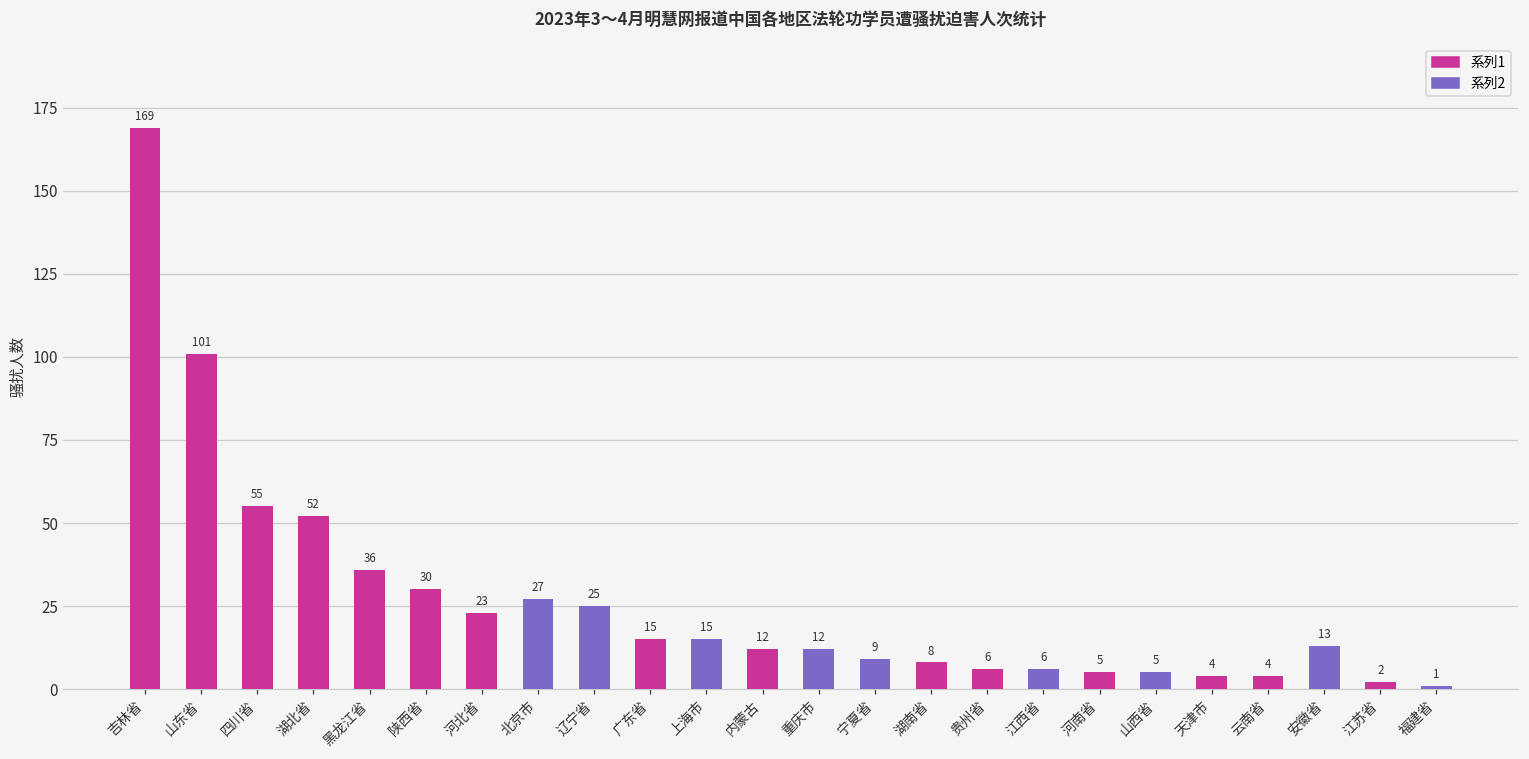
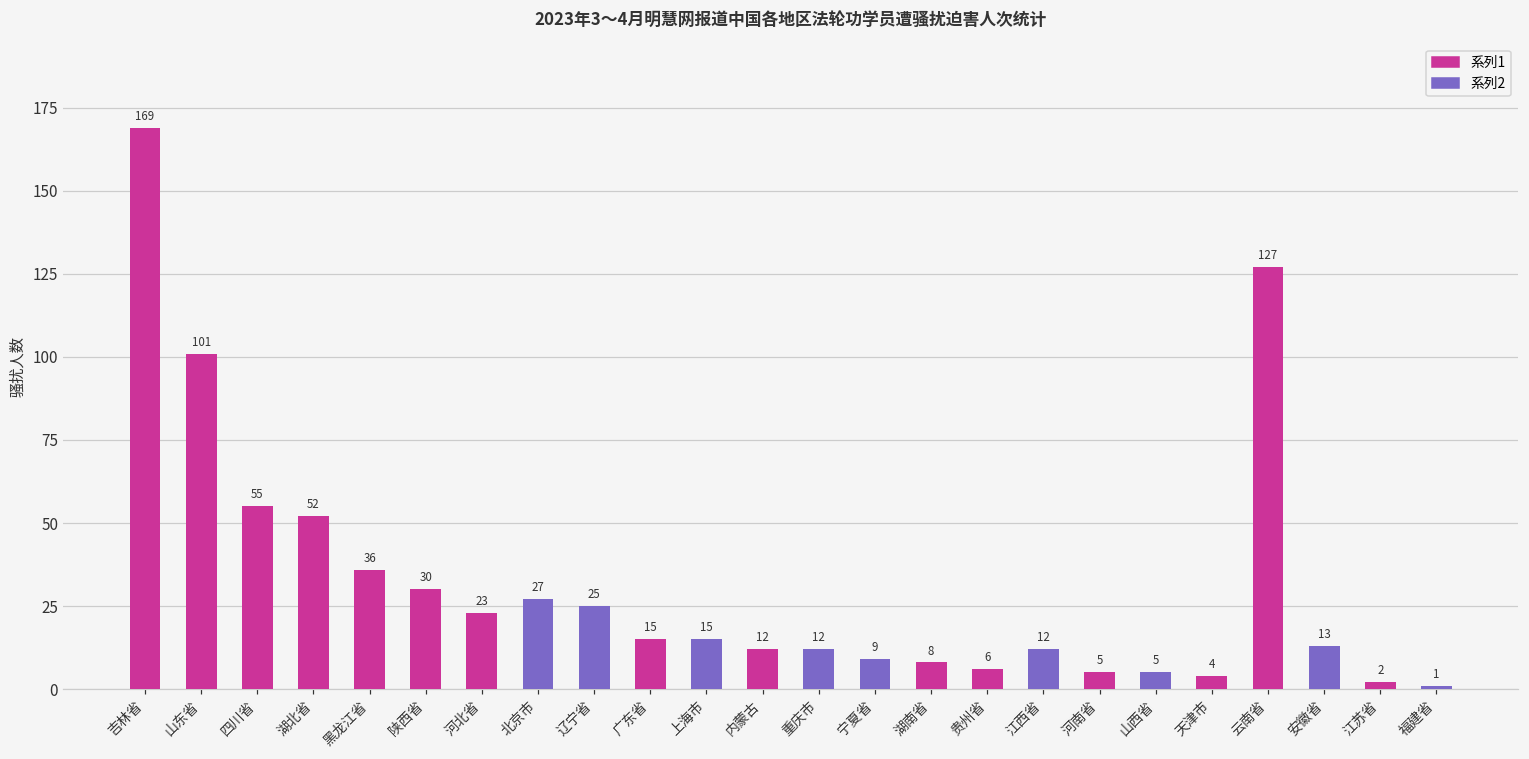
江西省: 6 -> 12
云南省: 4 -> 127
